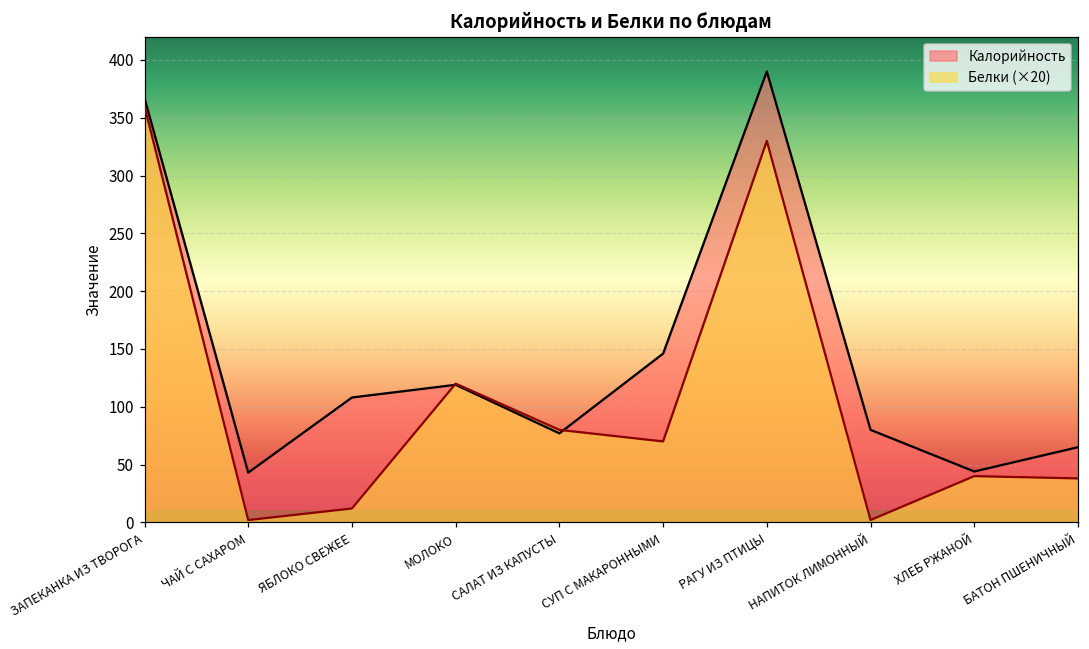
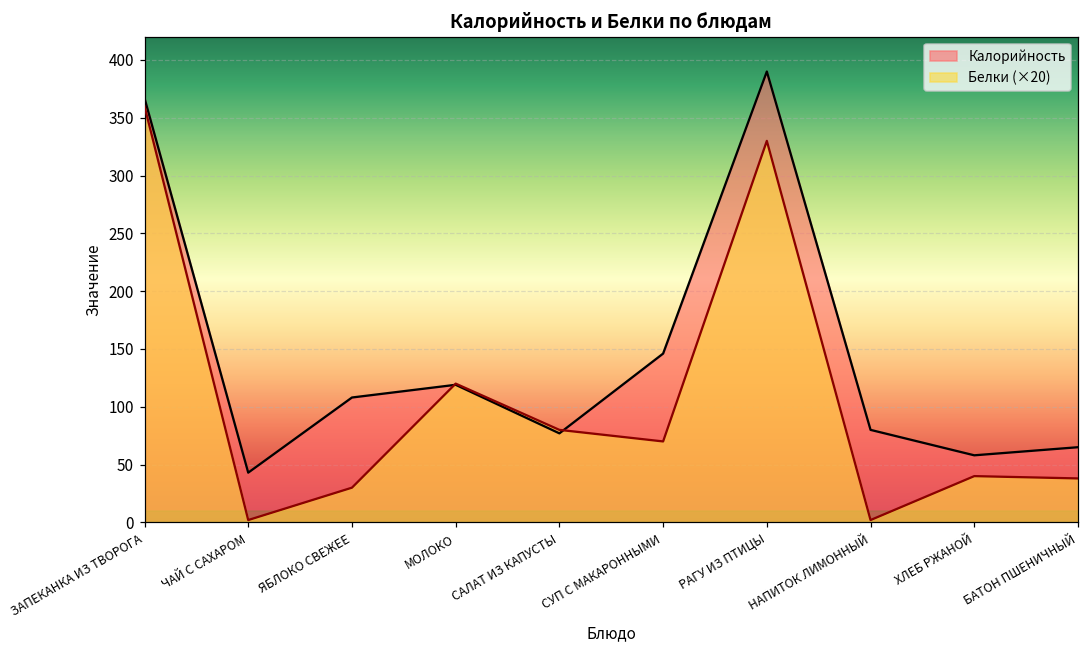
Белки (×20), ЯБЛОКО СВЕЖЕЕ: 12 -> 30
Калорийность, ХЛЕБ РЖАНОЙ: 44 -> 58
